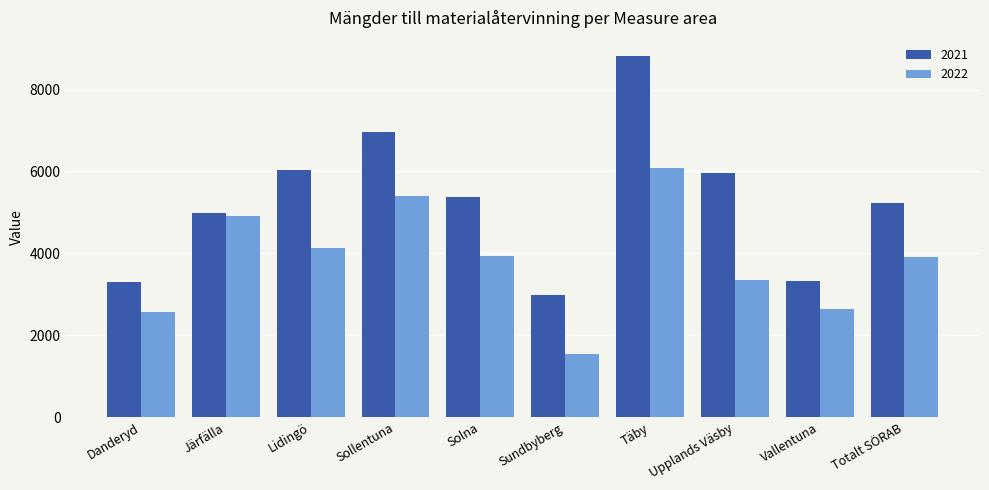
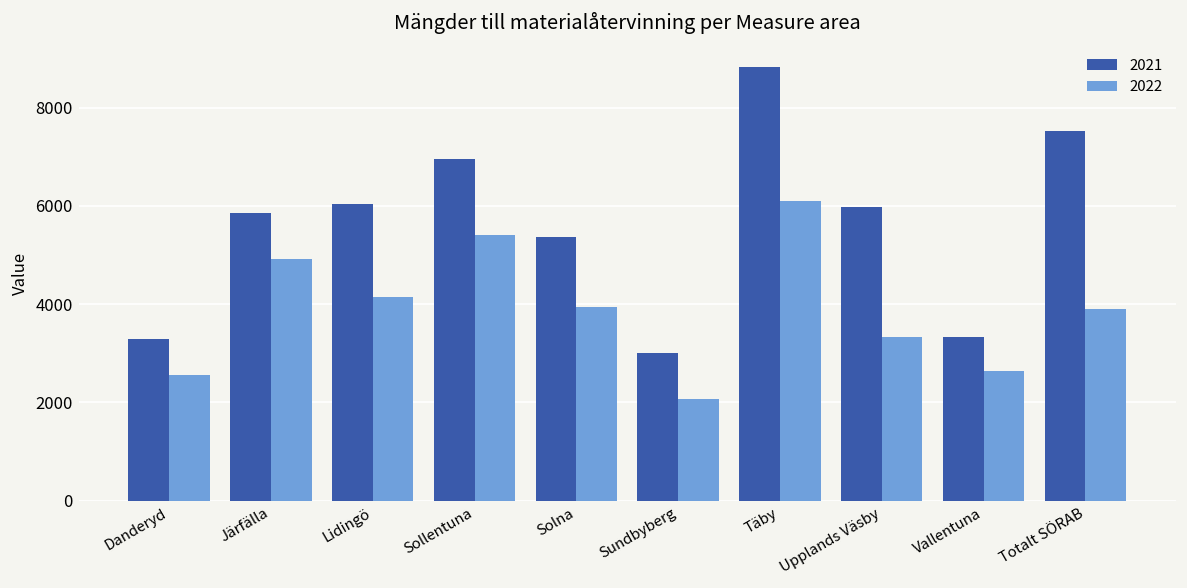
2021, Järfälla: 5000 -> 5800
2022, Sundbyberg: 1500 -> 2100
2021, Totalt SÖRAB: 5200 -> 7500
